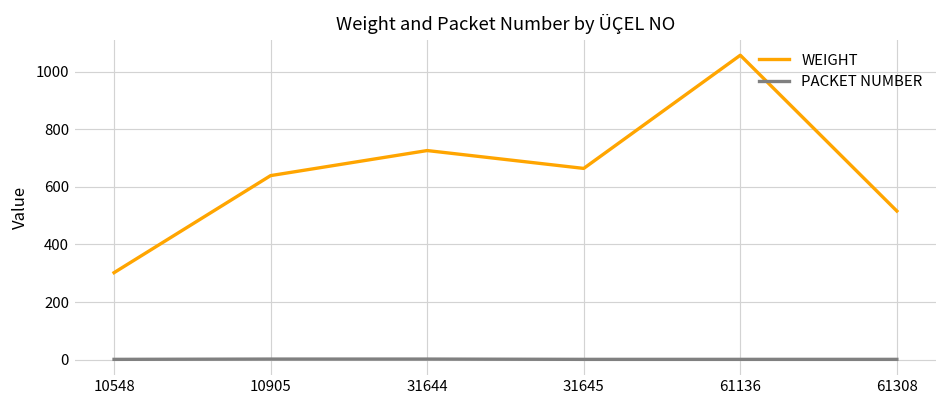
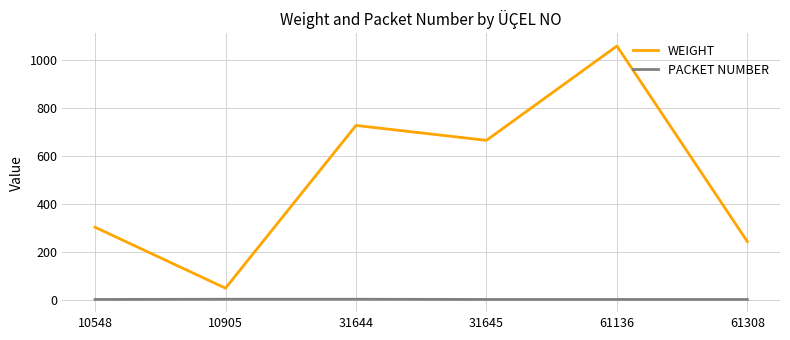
WEIGHT, 10905: 640 -> 50
WEIGHT, 61308: 520 -> 240
